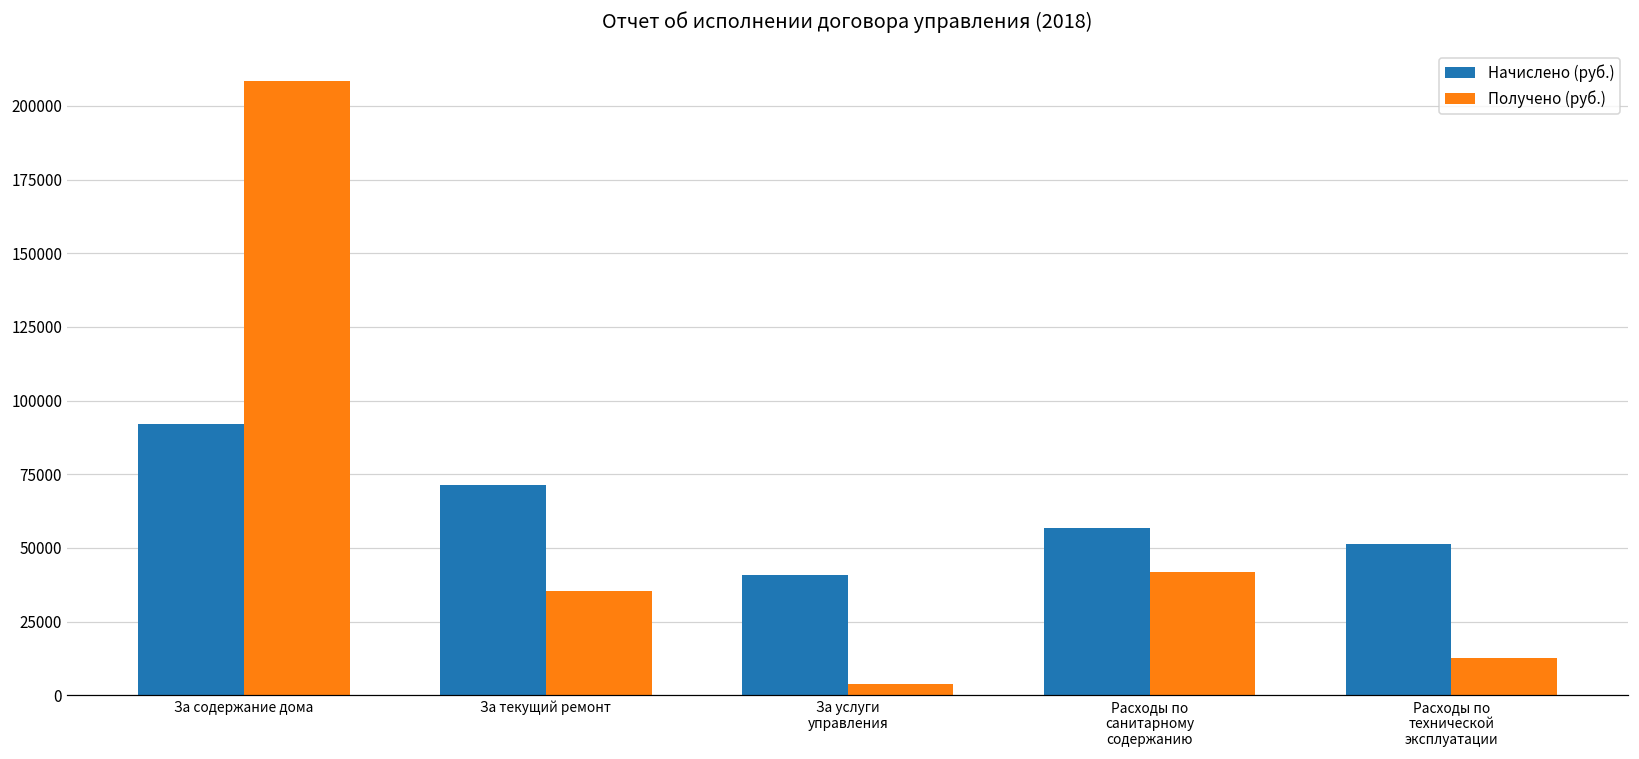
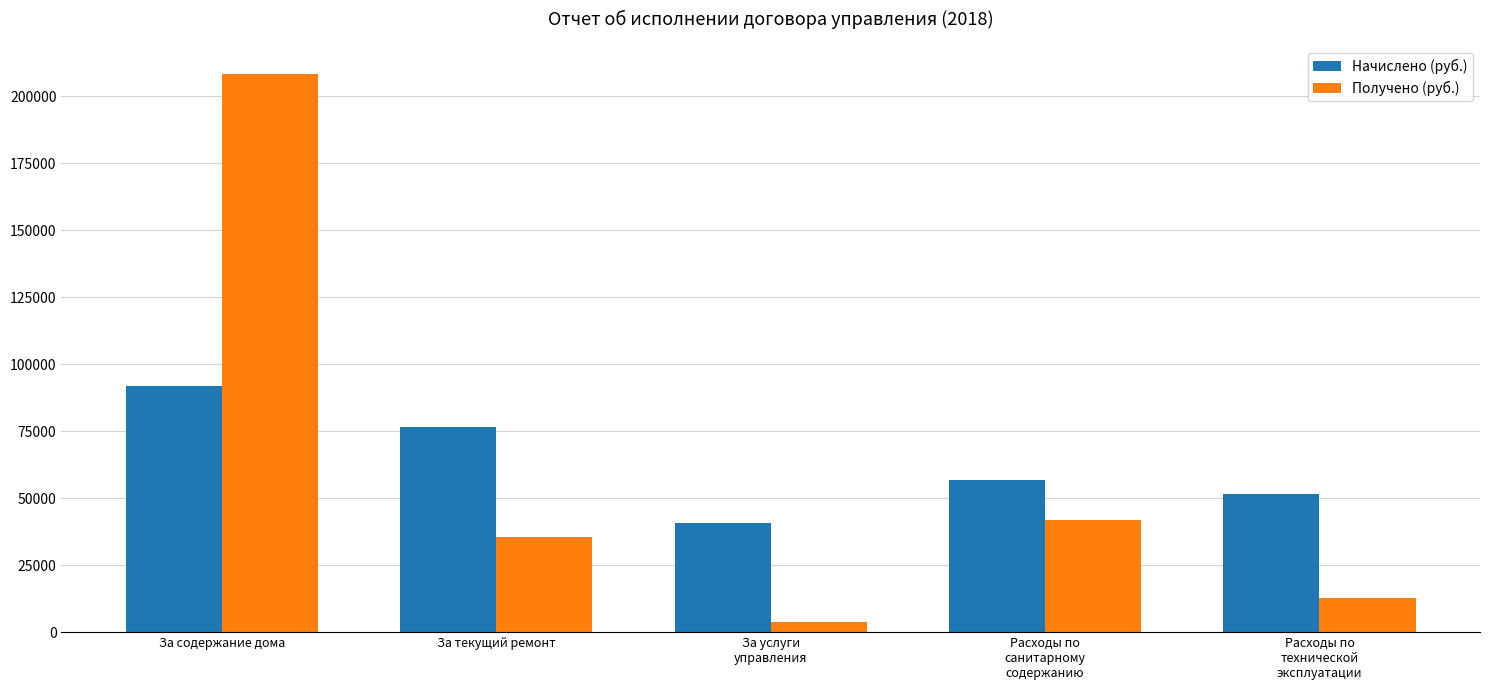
Начислено (руб.), За текущий ремонт: 71000 -> 77000
